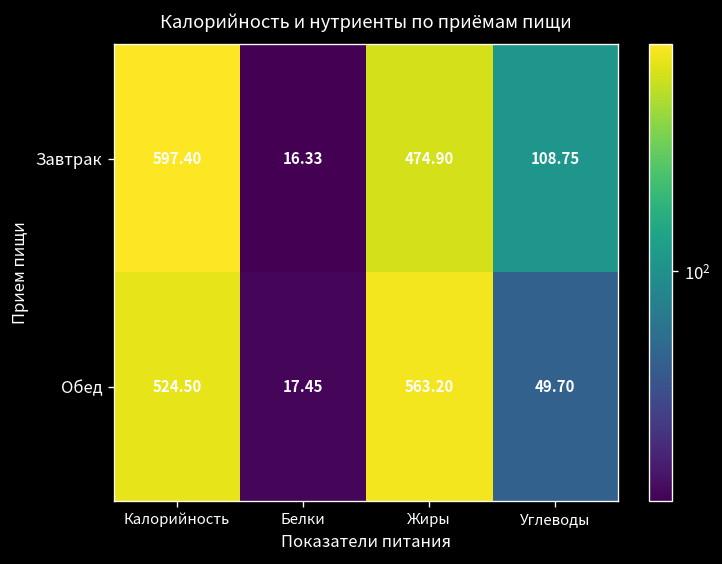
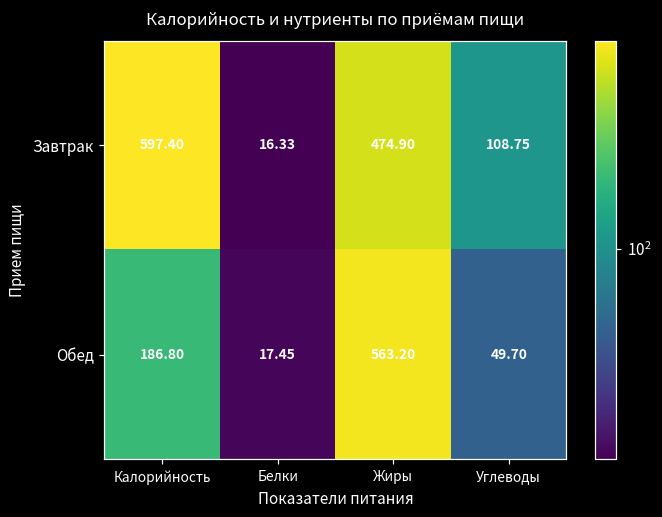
Обед, Калорийность: 524.50 -> 186.80
